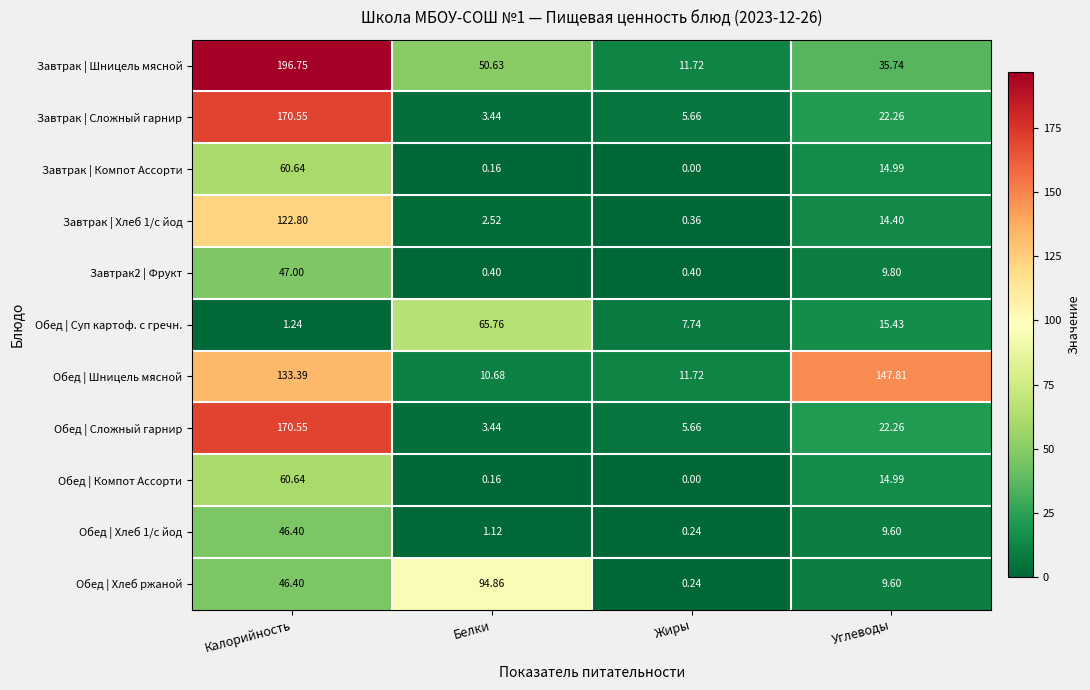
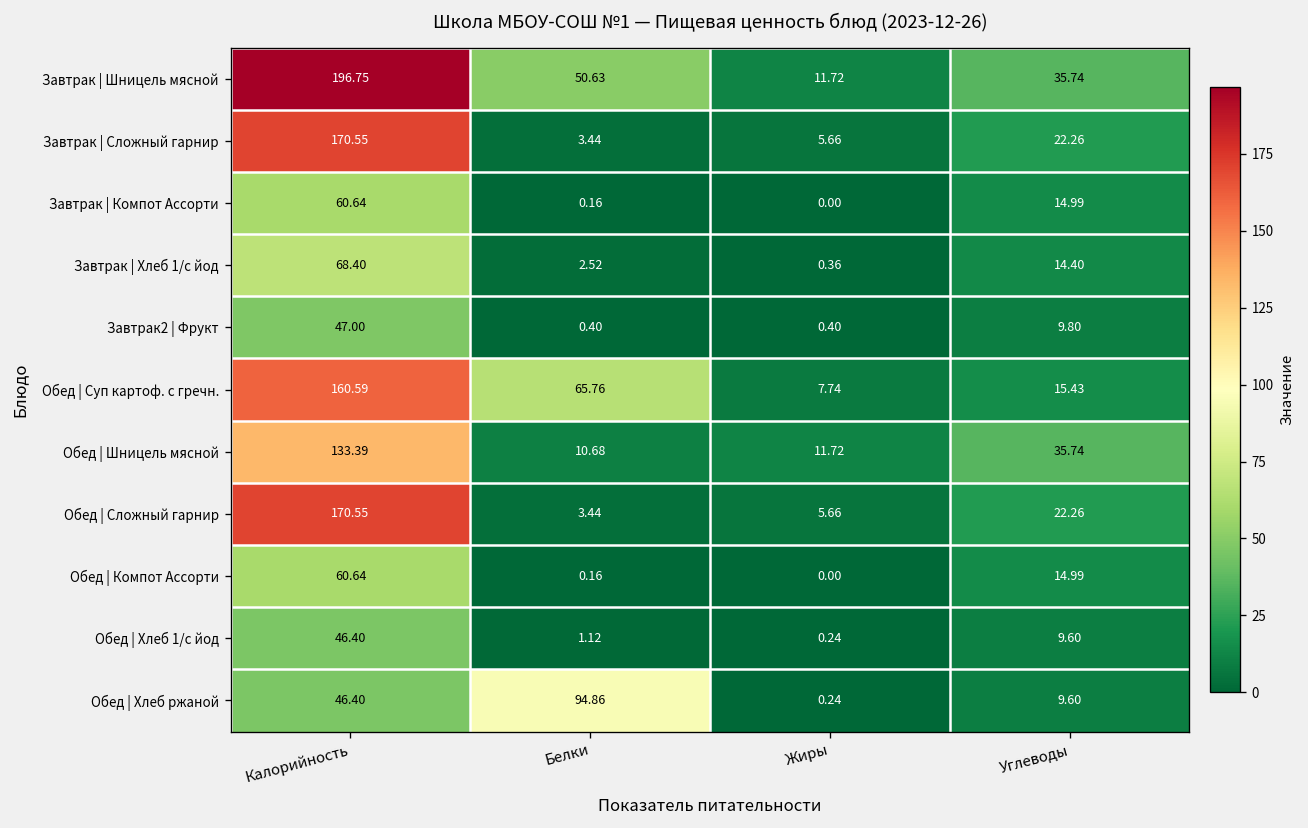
Завтрак | Хлеб 1/с йод, Калорийность: 122.80 -> 68.40
Обед | Суп картоф. с гречн., Калорийность: 1.24 -> 160.59
Обед | Шницель мясной, Углеводы: 147.81 -> 35.74
